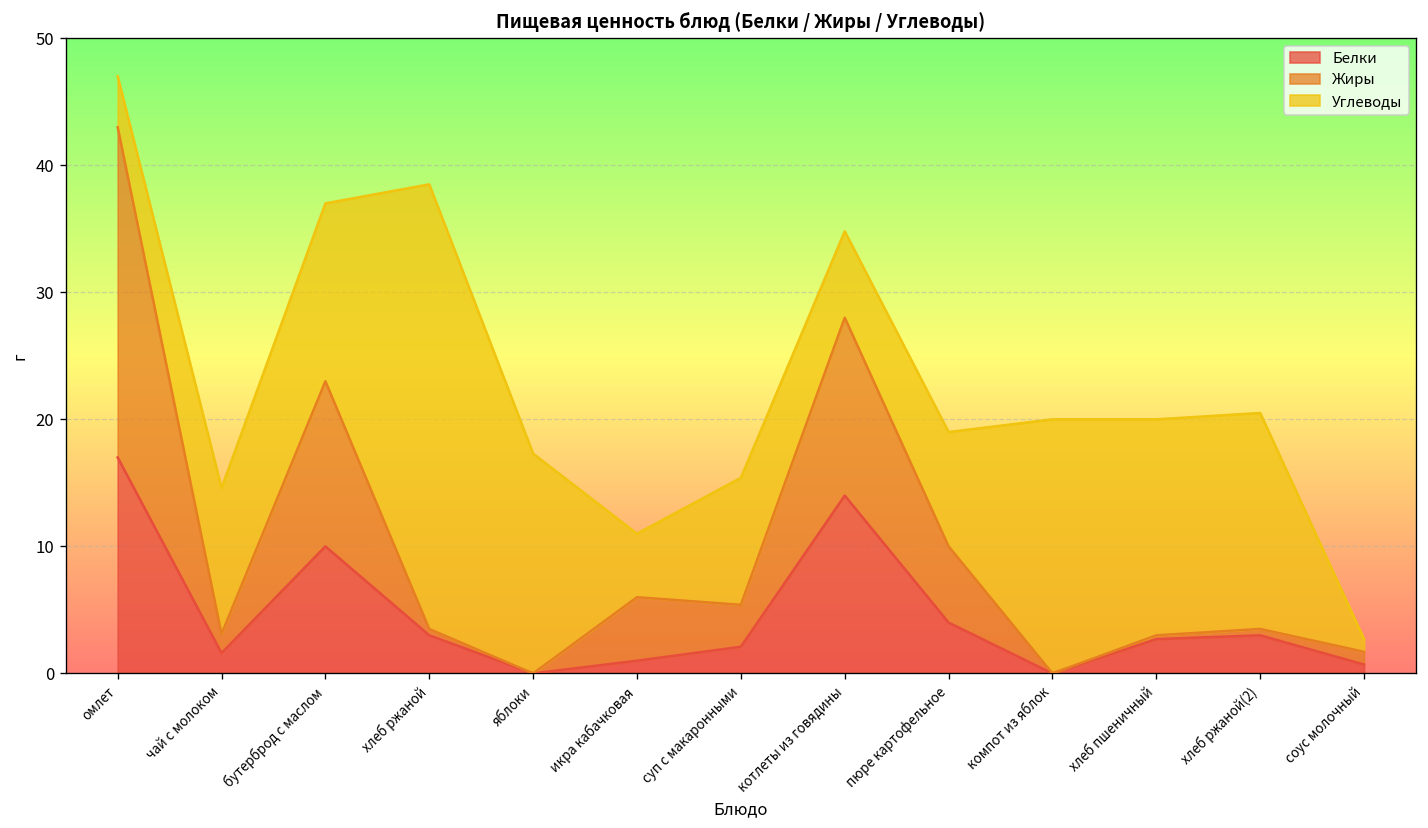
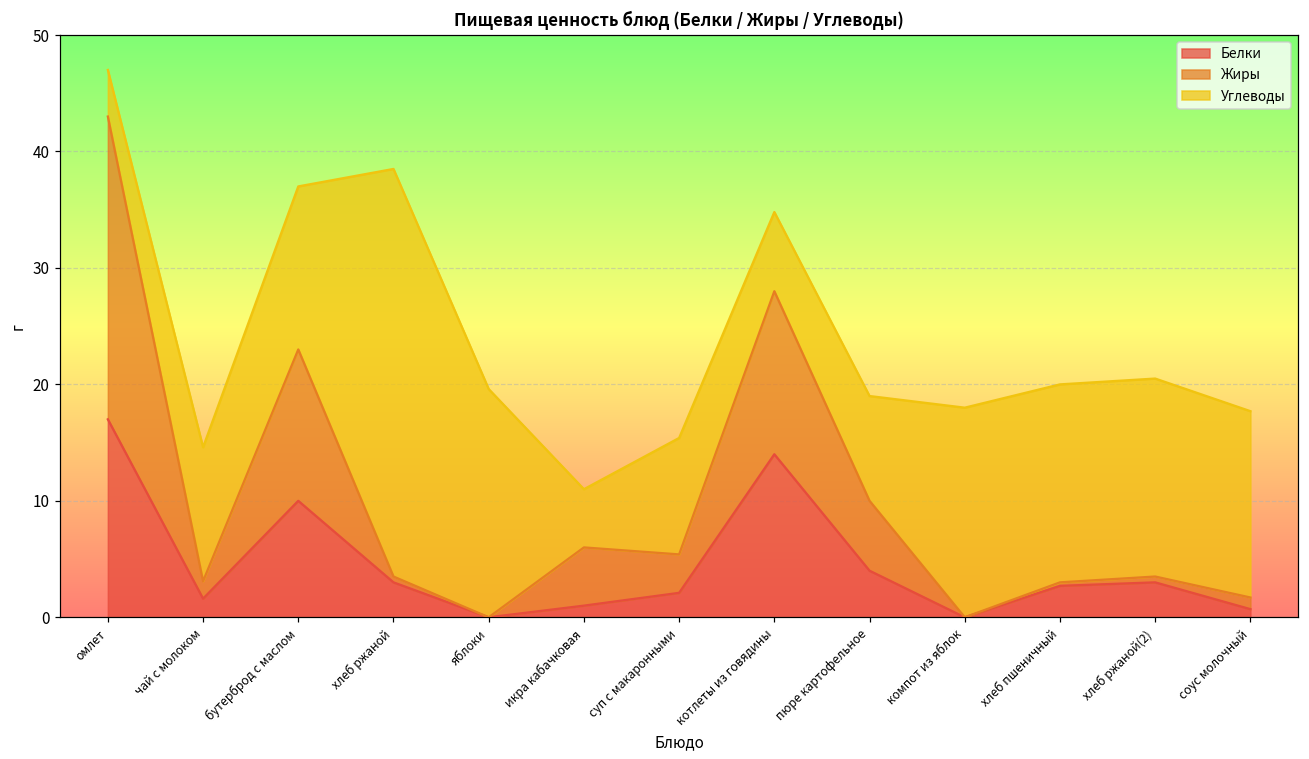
Углеводы, яблоки: 17.3 -> 19.6
Углеводы, компот из яблок: 20 -> 18
Углеводы, соус молочный: 1 -> 16
